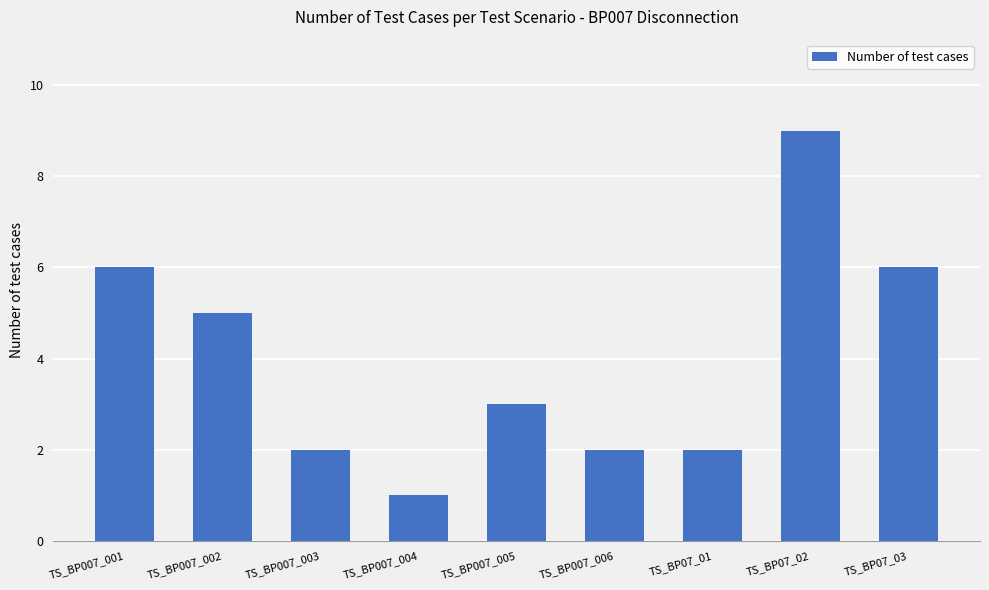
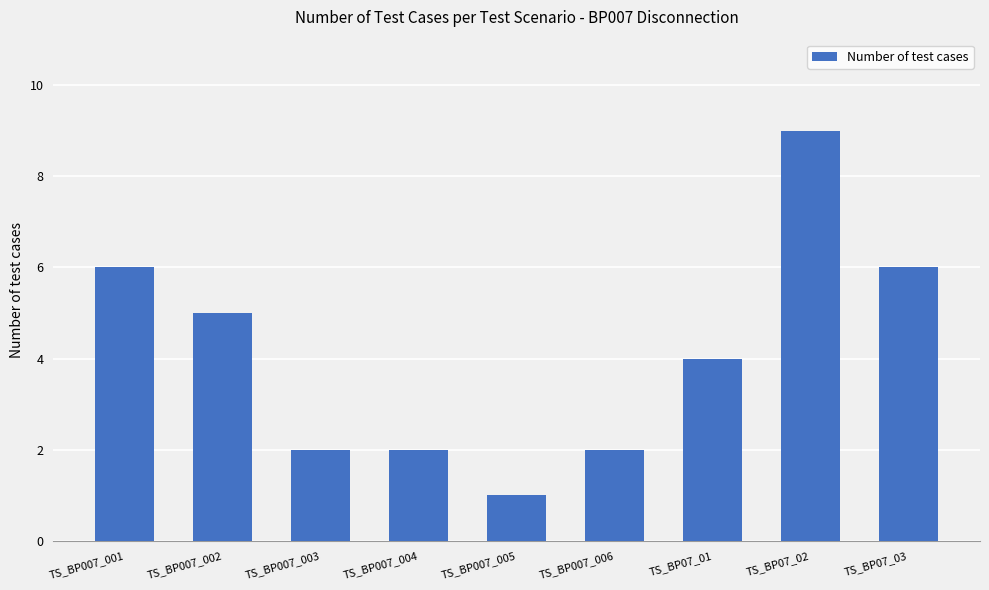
TS_BP007_004: 1 -> 2
TS_BP007_005: 3 -> 1
TS_BP07_01: 2 -> 4
